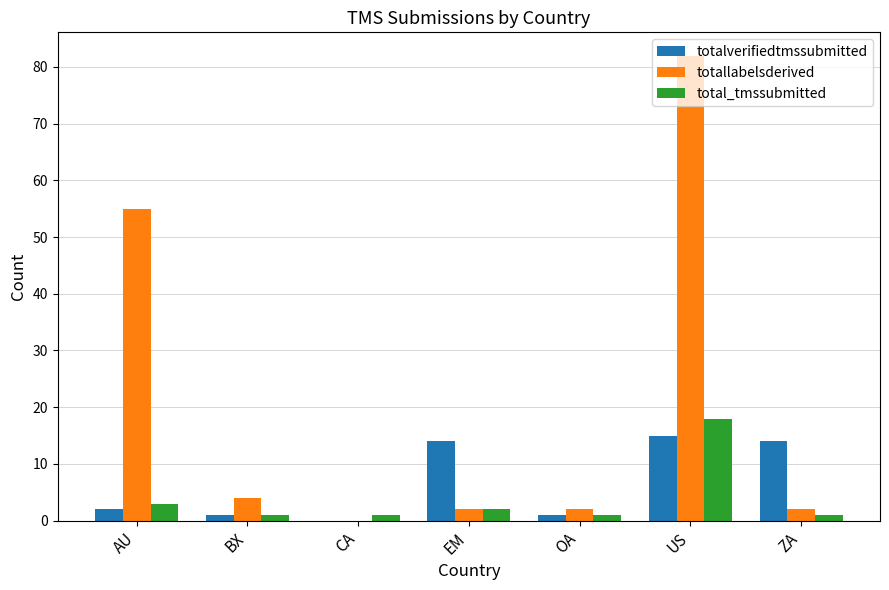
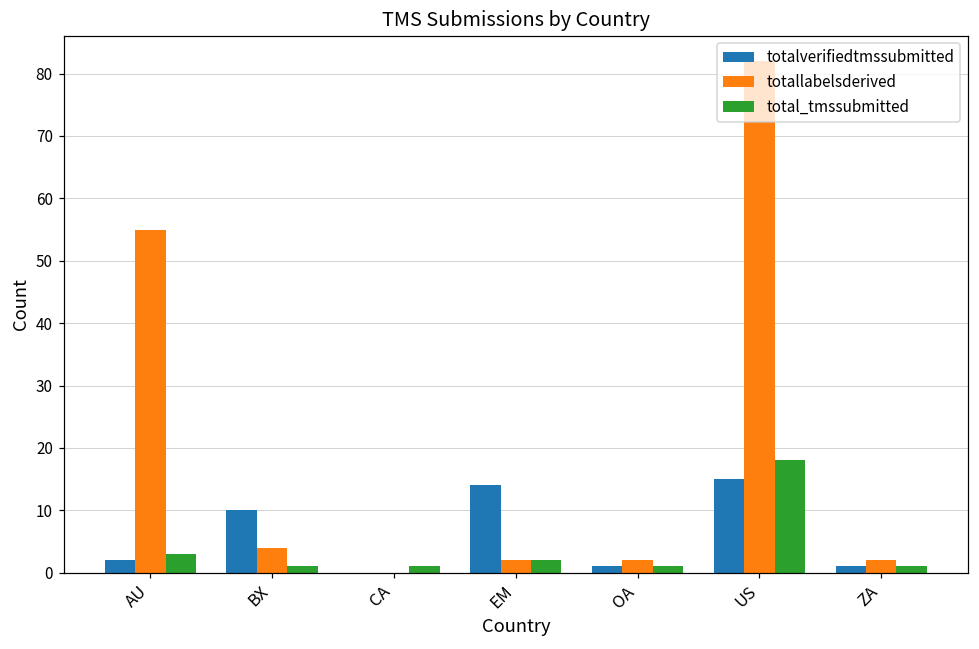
totalverifiedtmssubmitted, BX: 1 -> 10
totalverifiedtmssubmitted, ZA: 14 -> 1
